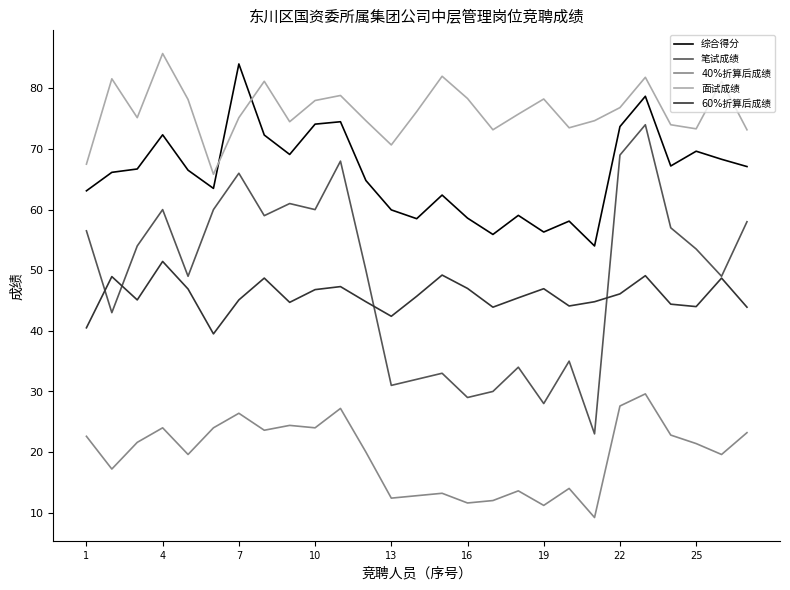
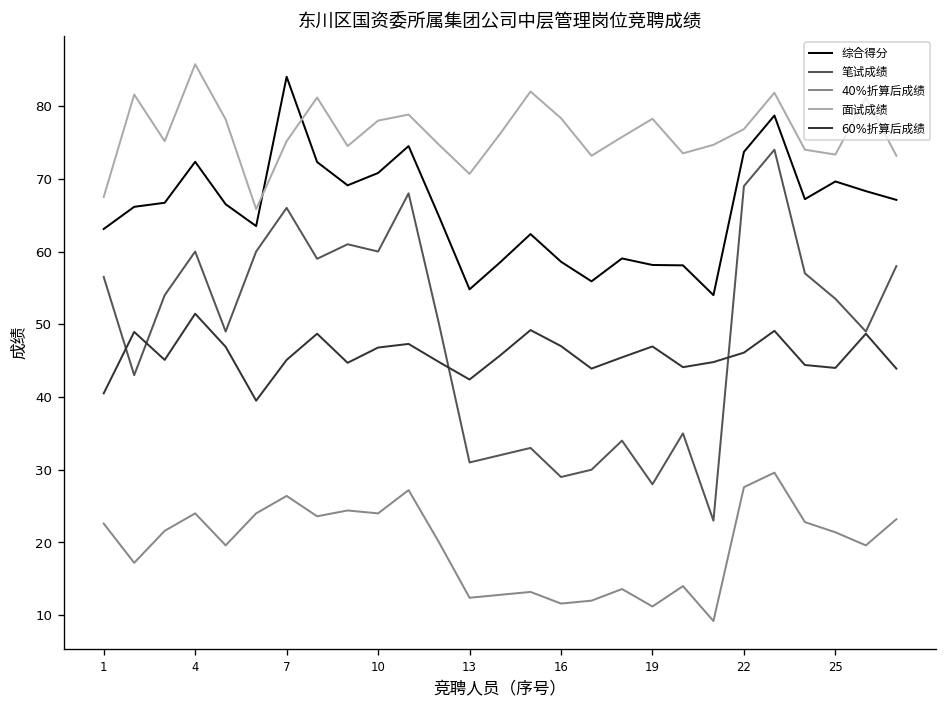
综合得分, 10: 74 -> 71
综合得分, 13: 60 -> 55
综合得分, 19: 56 -> 58
